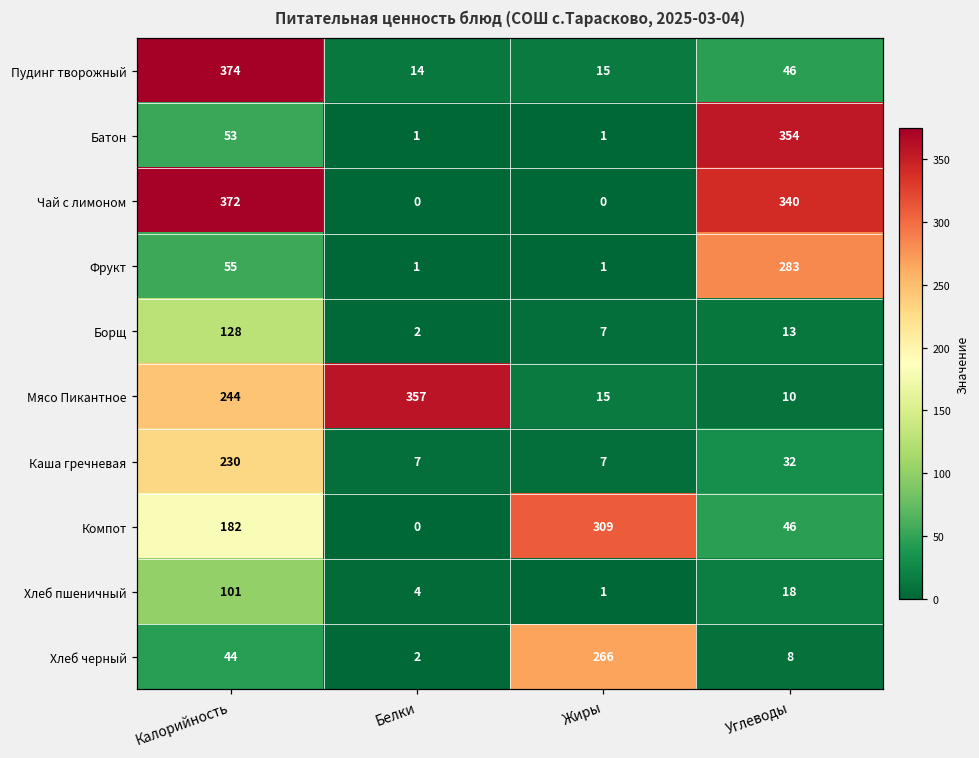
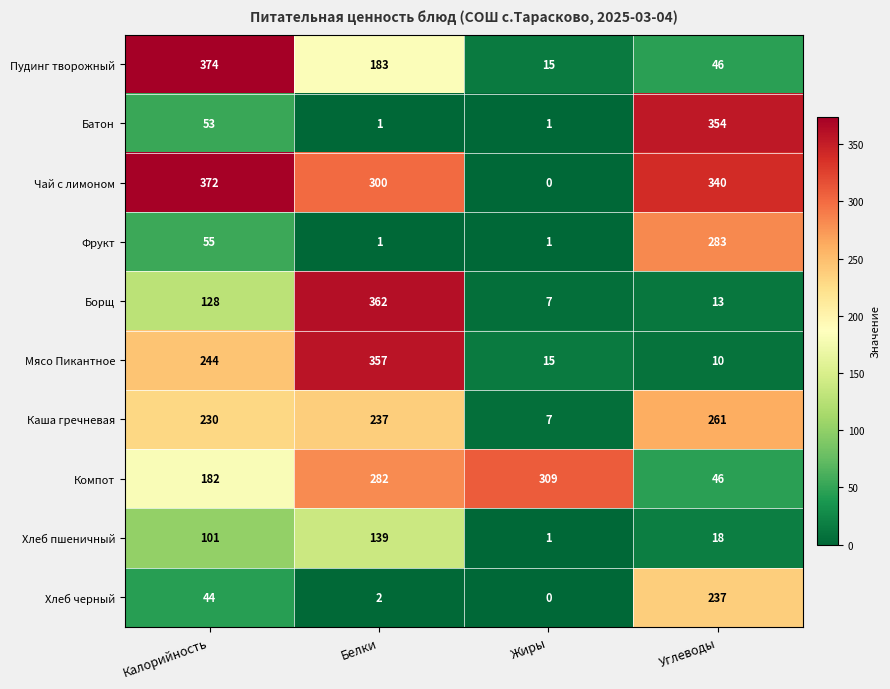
Пудинг творожный, Белки: 14 -> 183
Чай с лимоном, Белки: 0 -> 300
Борщ, Белки: 2 -> 362
Каша гречневая, Белки: 7 -> 237
Каша гречневая, Углеводы: 32 -> 261
Компот, Белки: 0 -> 282
Хлеб пшеничный, Белки: 4 -> 139
Хлеб черный, Жиры: 266 -> 0
Хлеб черный, Углеводы: 8 -> 237
